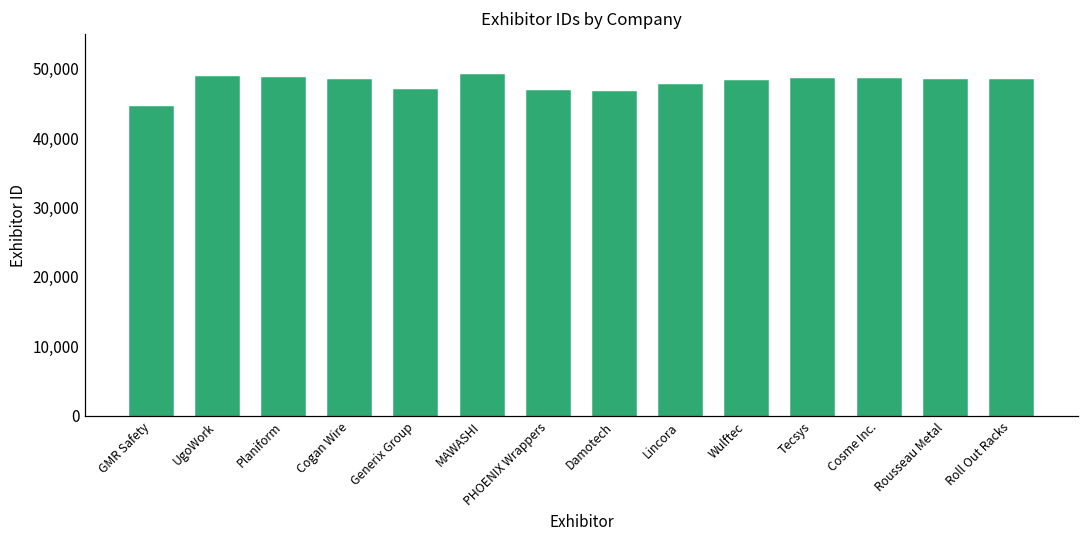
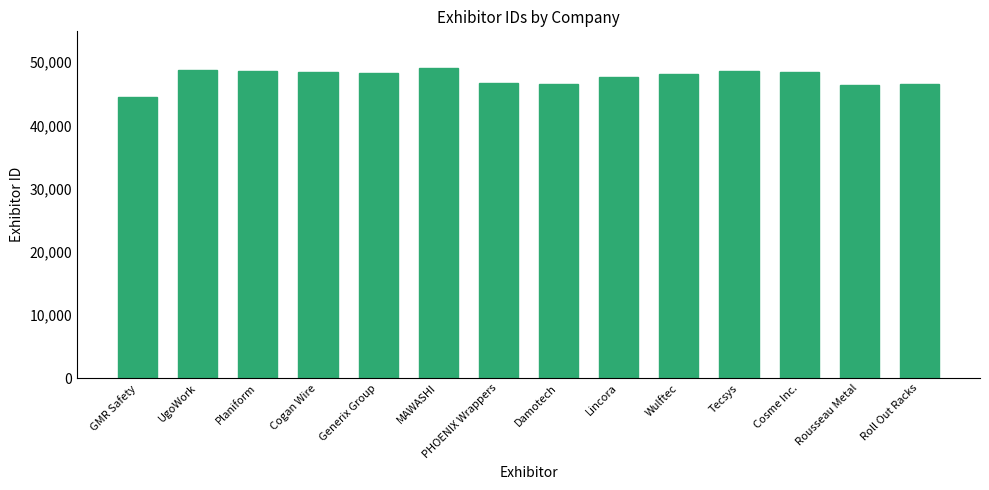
Generix Group: 47,000 -> 48,000
Rousseau Metal: 48,000 -> 46,000
Roll Out Racks: 48,000 -> 47,000
